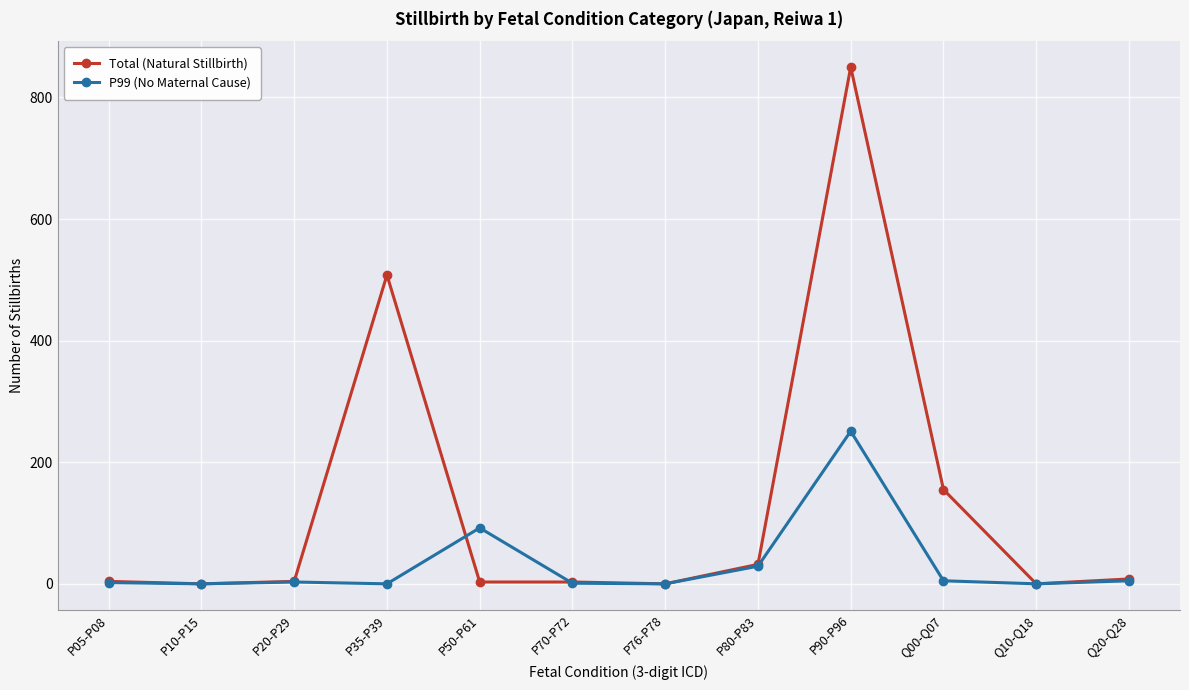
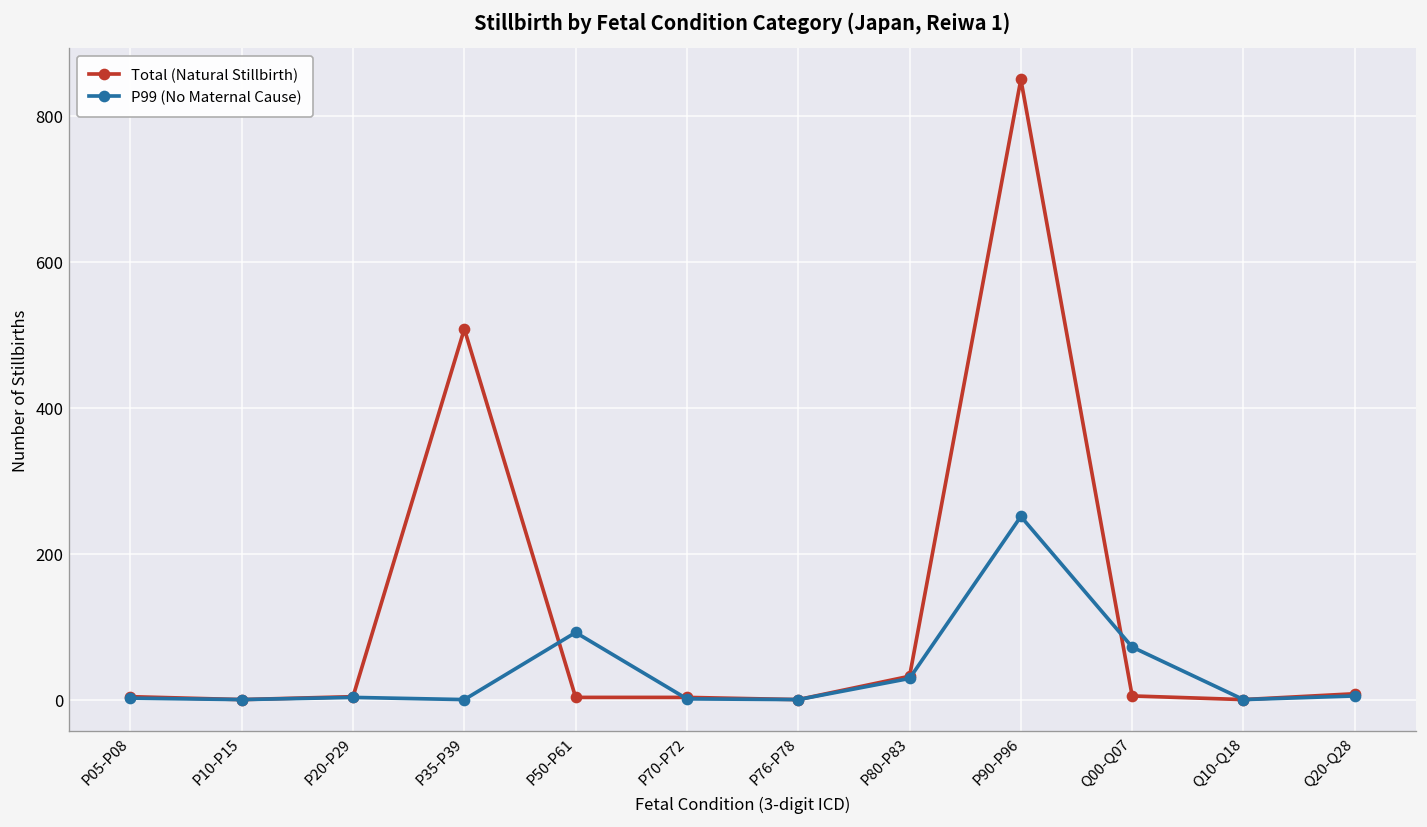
Total (Natural Stillbirth), Q00-Q07: 160 -> 10
P99 (No Maternal Cause), Q00-Q07: 10 -> 70
